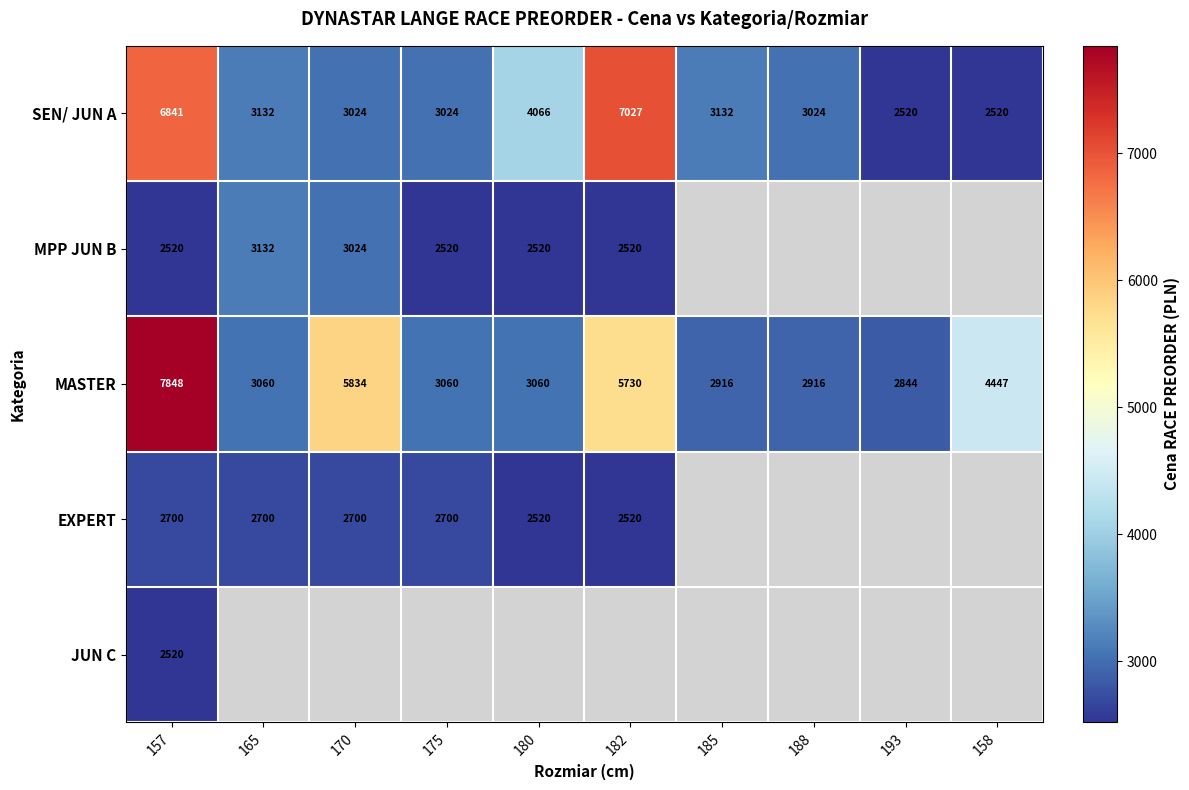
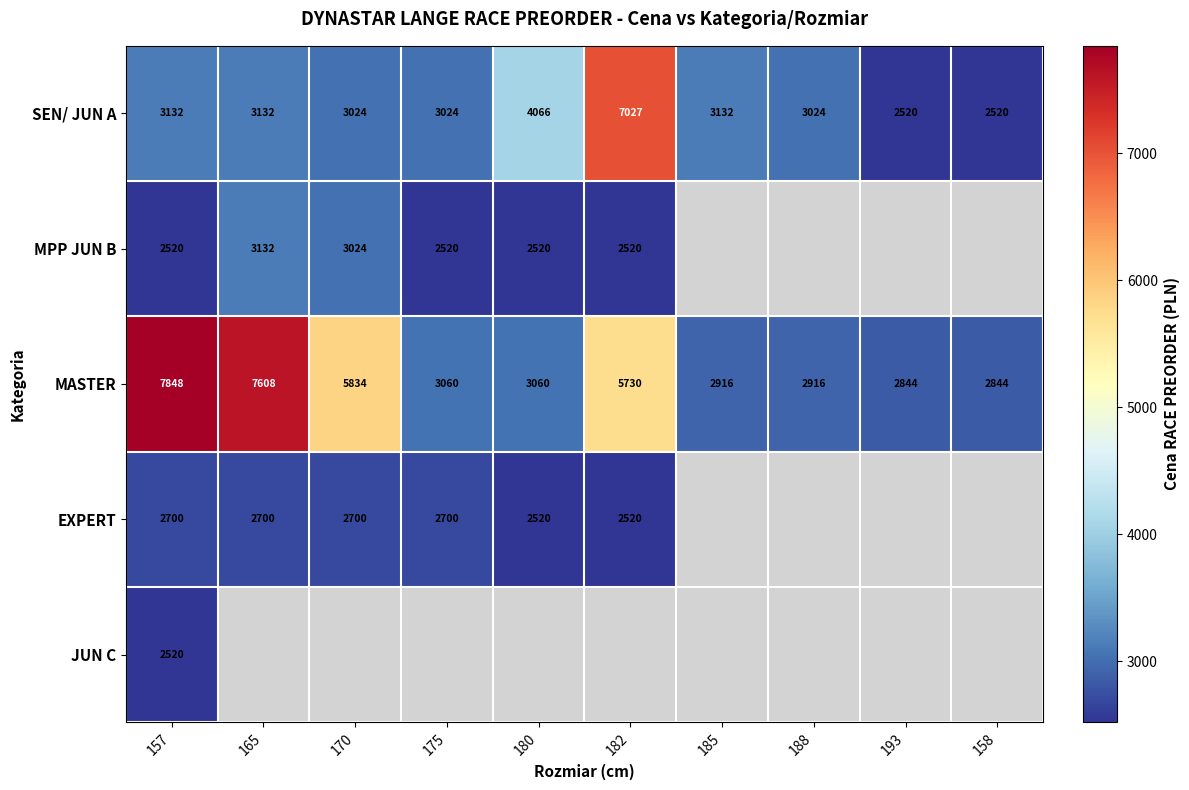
SEN/ JUN A, 157: 6841 -> 3132
MASTER, 165: 3060 -> 7608
MASTER, 158: 4447 -> 2844
